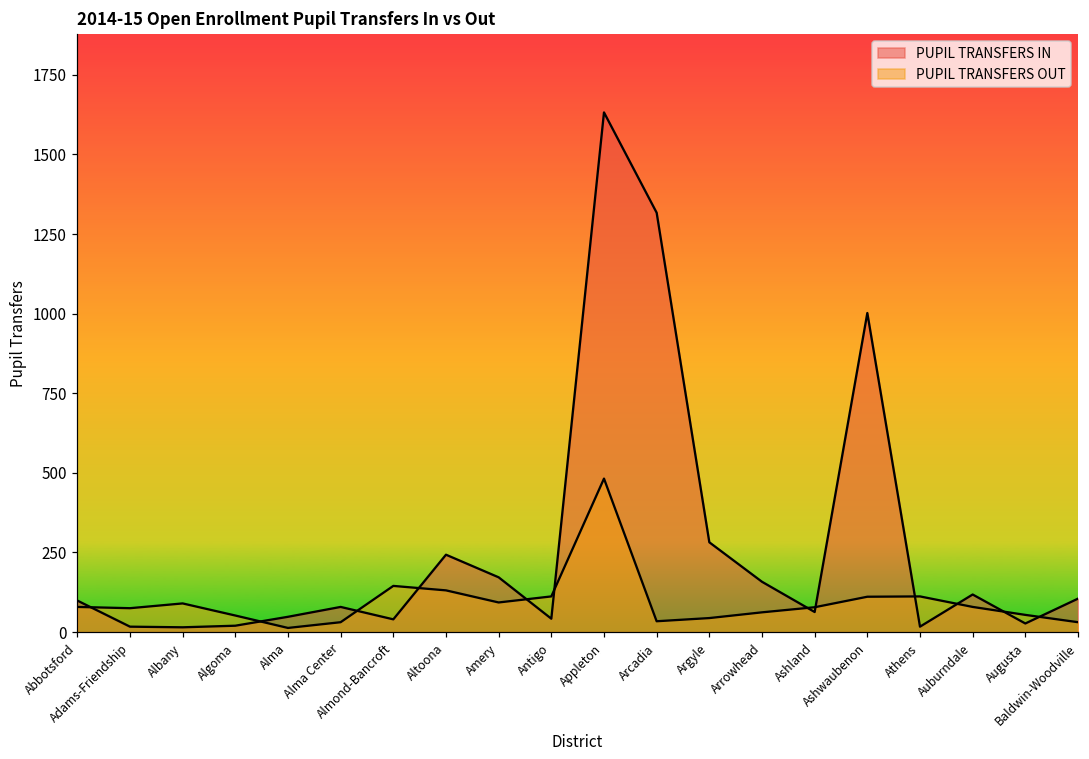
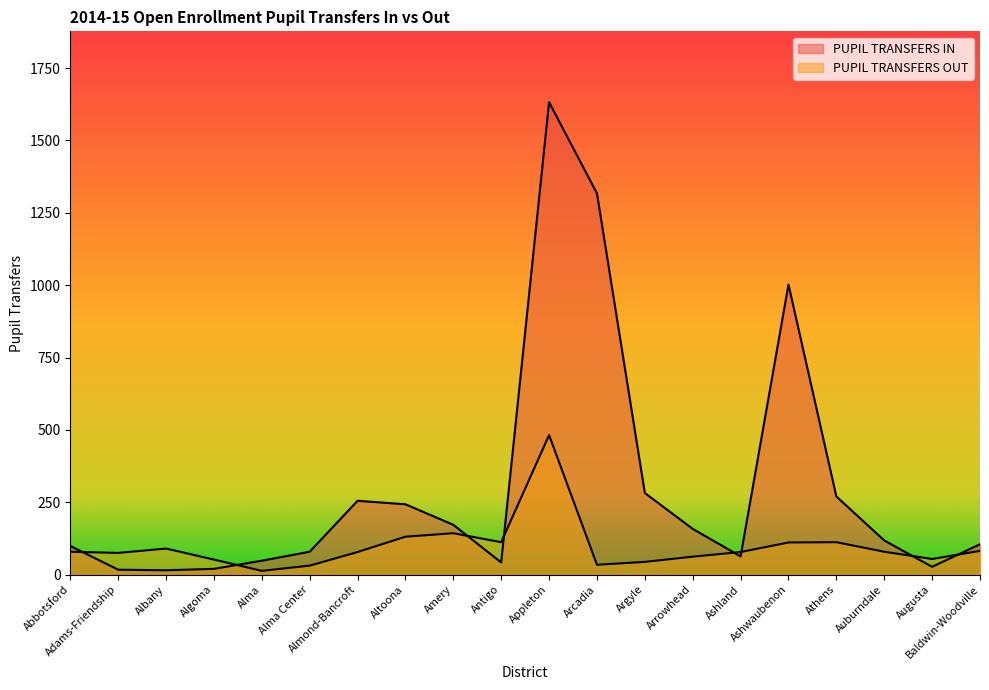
PUPIL TRANSFERS IN, Almond-Bancroft: 40 -> 260
PUPIL TRANSFERS OUT, Almond-Bancroft: 150 -> 80
PUPIL TRANSFERS OUT, Amery: 90 -> 140
PUPIL TRANSFERS IN, Athens: 20 -> 270
PUPIL TRANSFERS OUT, Baldwin-Woodville: 30 -> 80
